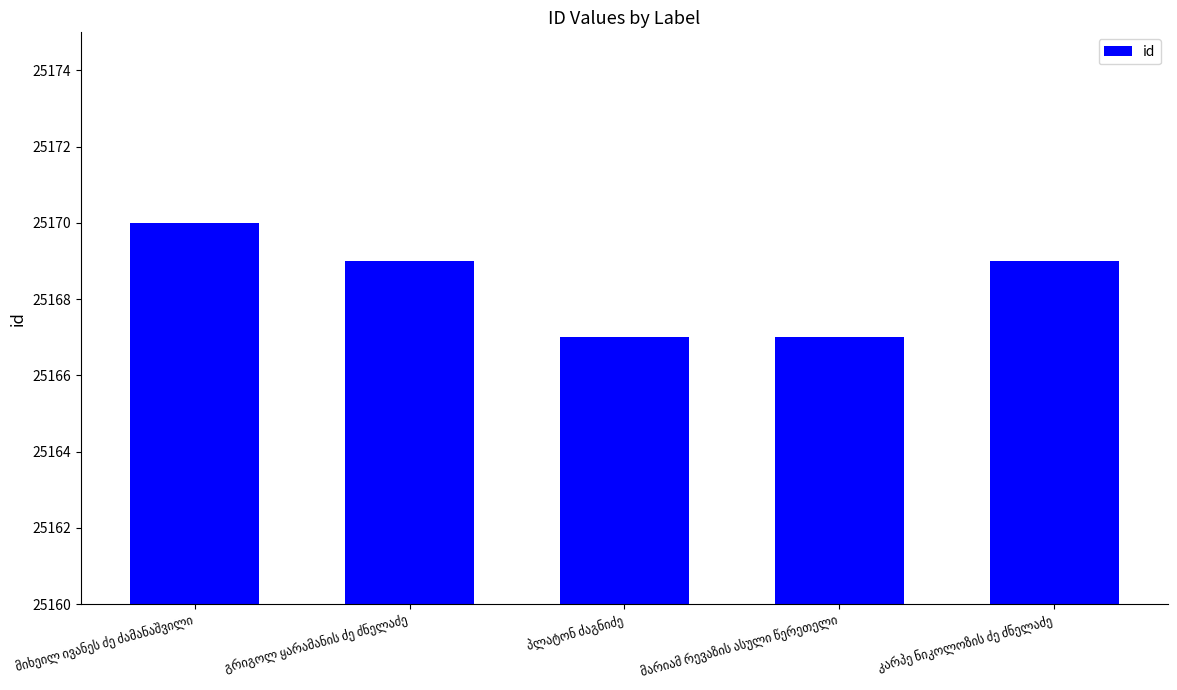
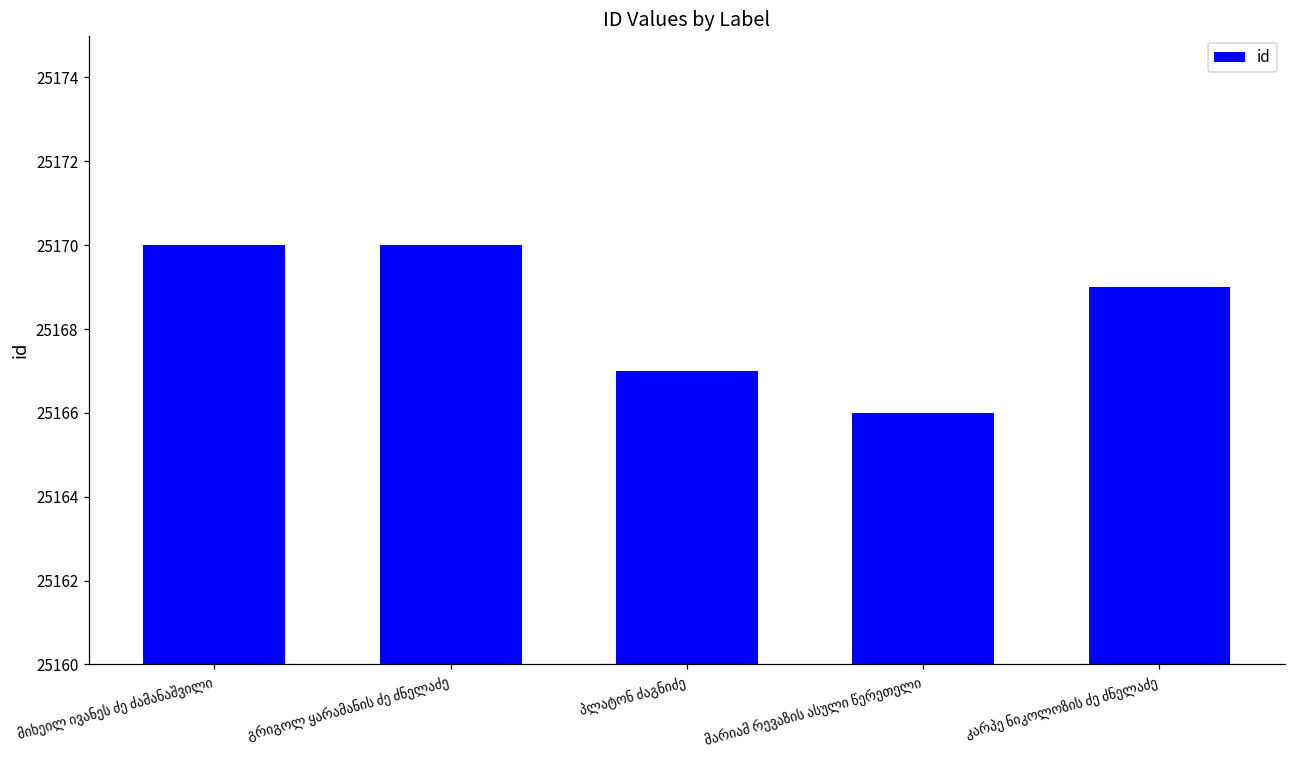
გრიგოლ ყარამანის ძე ძნელაძე: 25169 -> 25170
მარიამ რევაზის ასული წერეთელი: 25167 -> 25166
